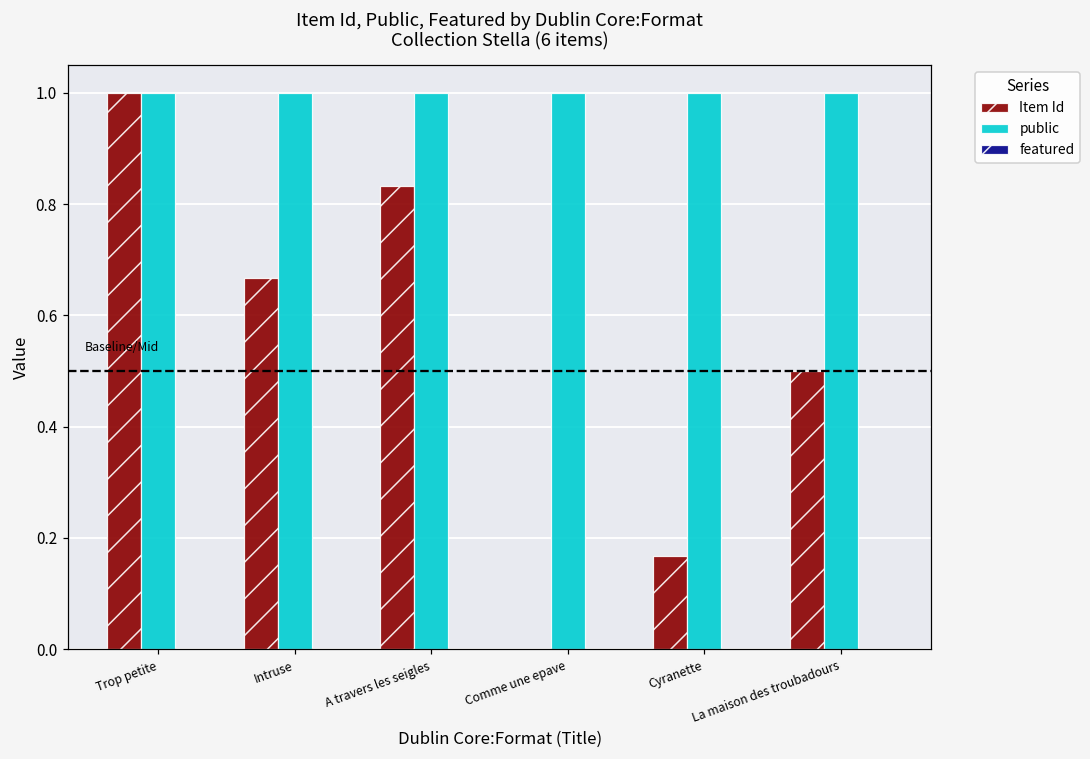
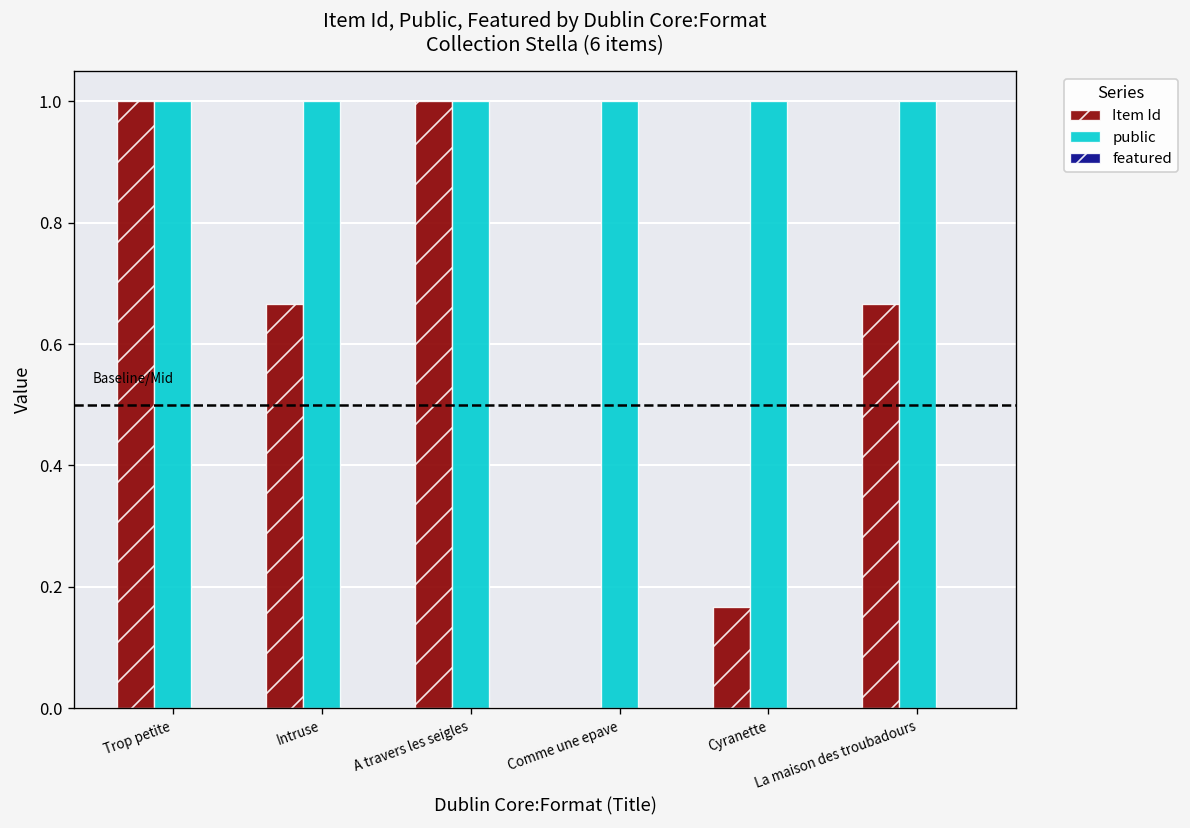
Item Id, A travers les seigles: 0.83 -> 1.00
Item Id, La maison des troubadours: 0.50 -> 0.67
